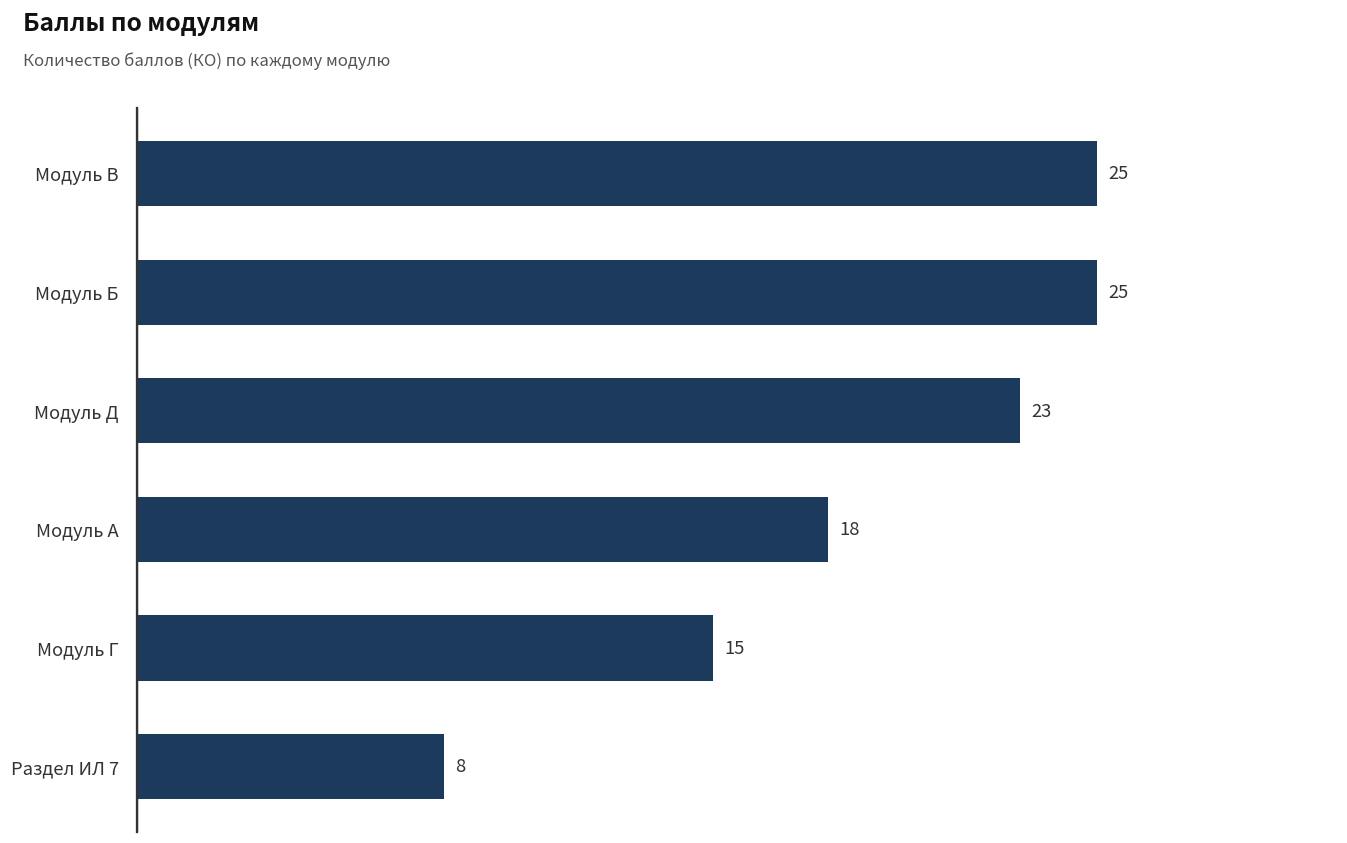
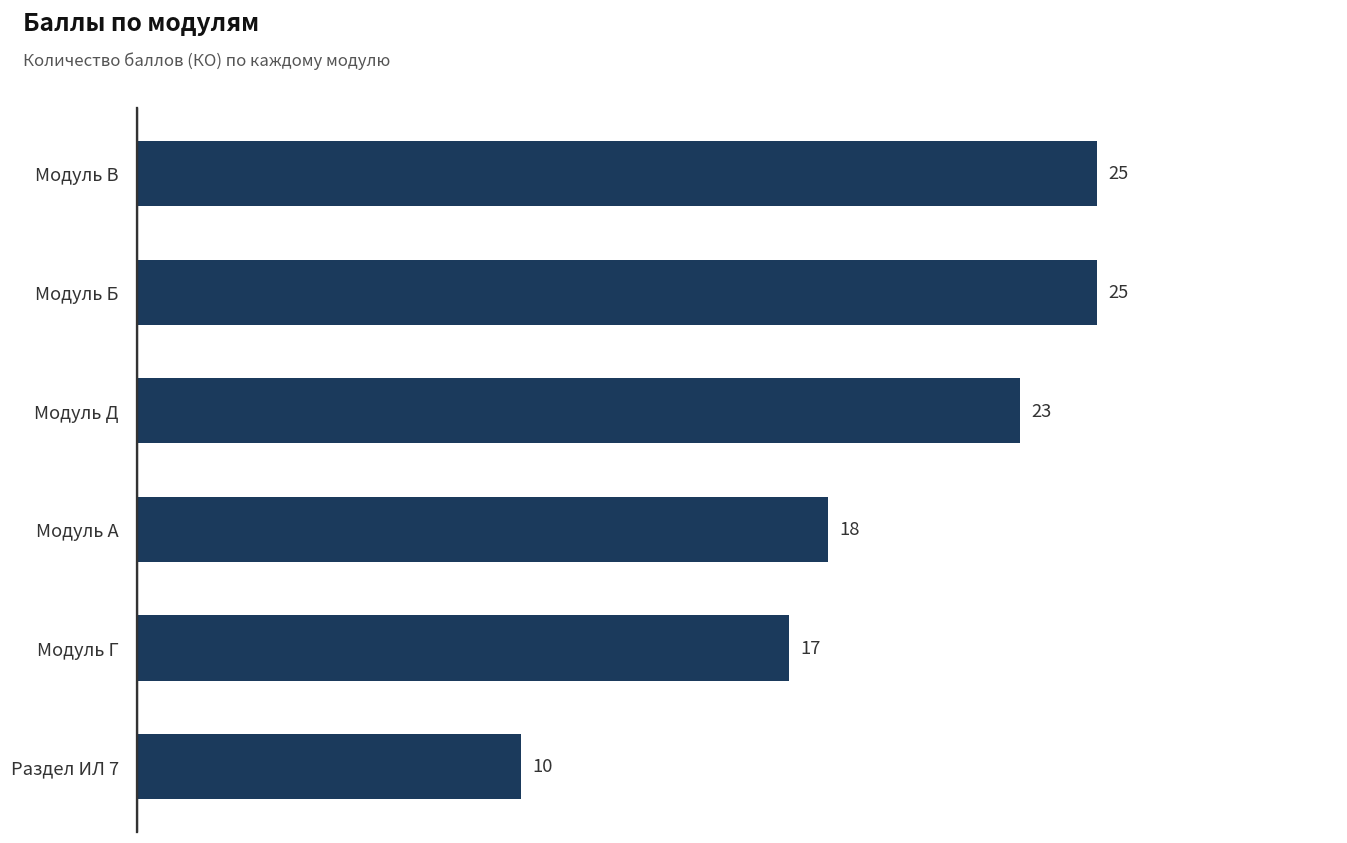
Модуль Г: 15 -> 17
Раздел ИЛ 7: 8 -> 10
